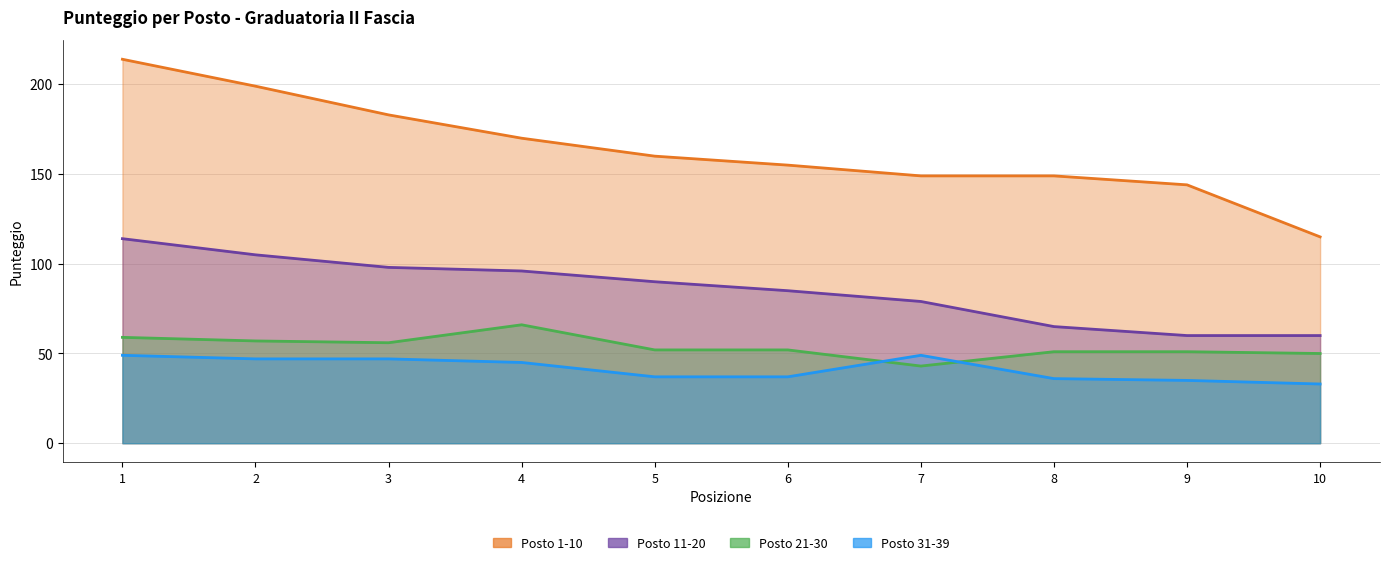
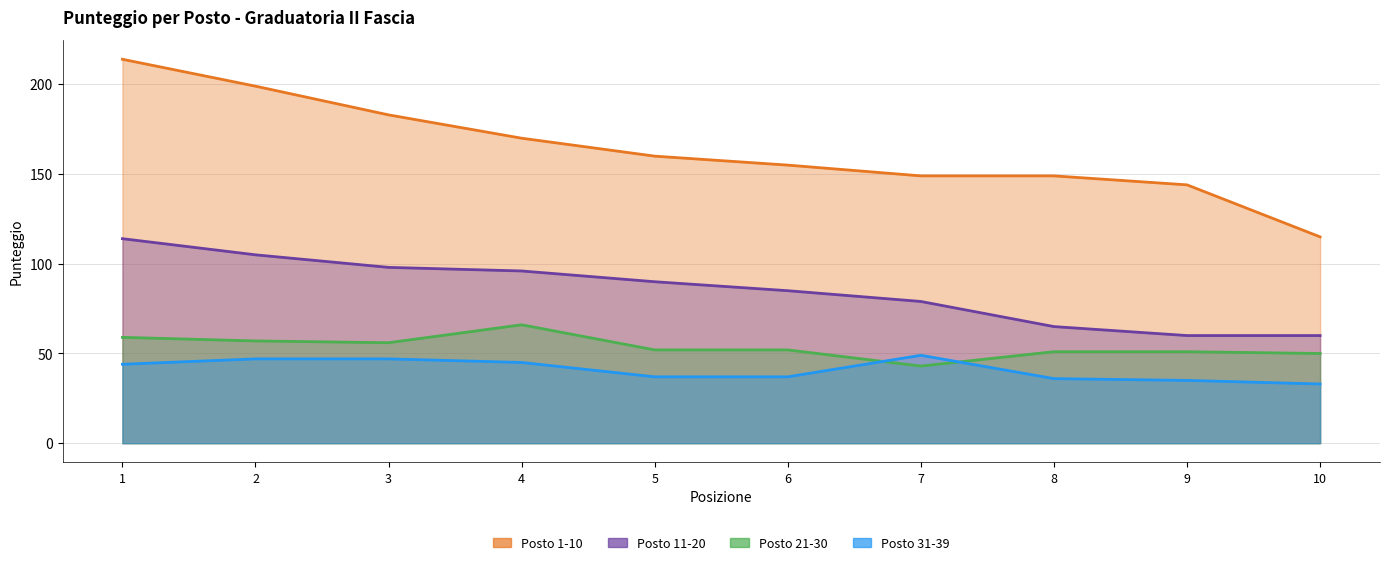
Posto 31-39, 1: 49 -> 44
